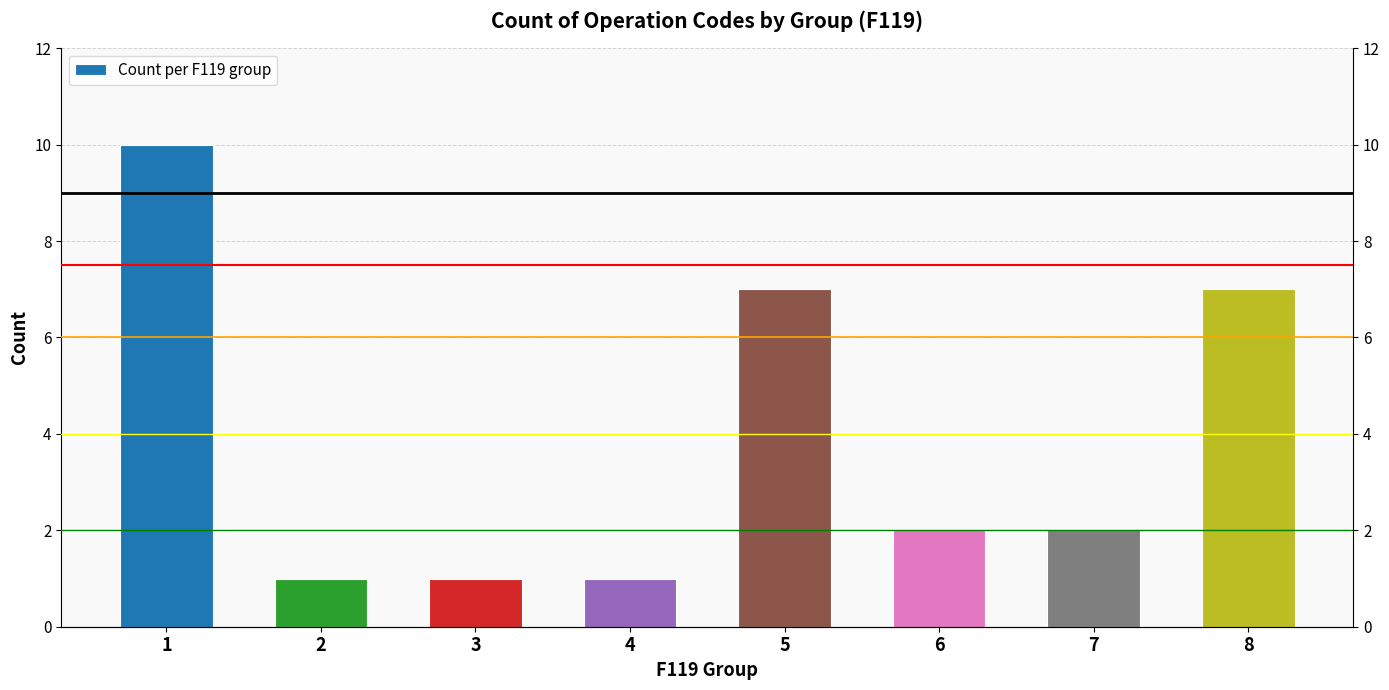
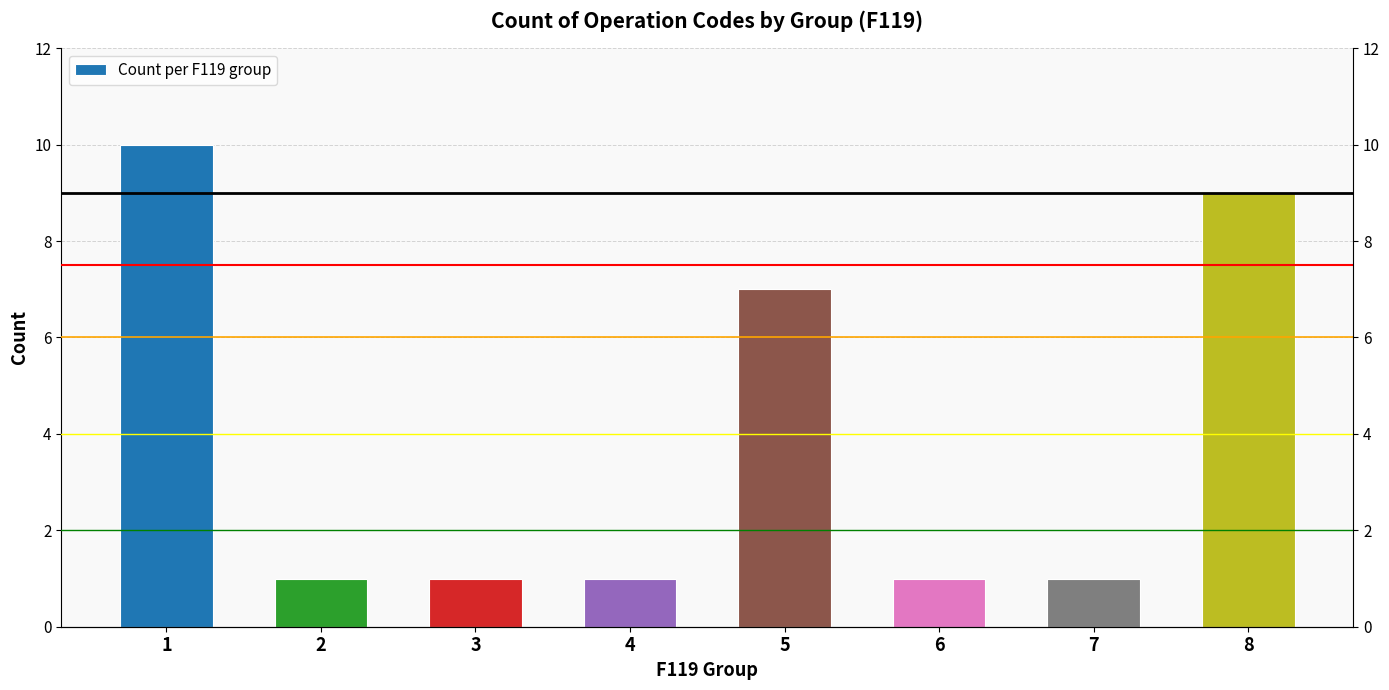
6: 2 -> 1
7: 2 -> 1
8: 7 -> 9
